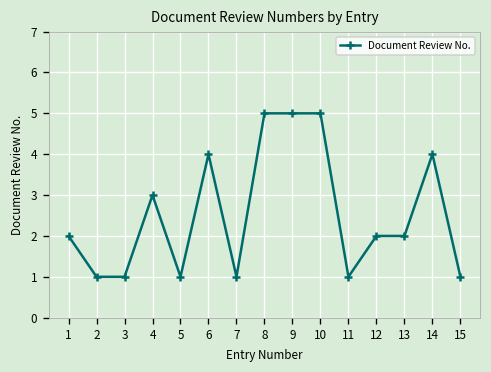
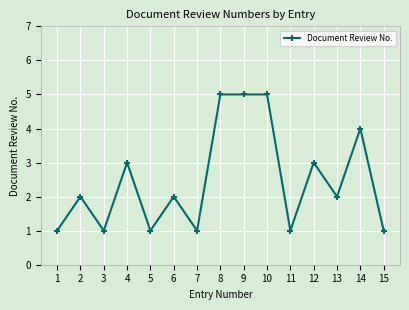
1: 2 -> 1
2: 1 -> 2
6: 4 -> 2
12: 2 -> 3
